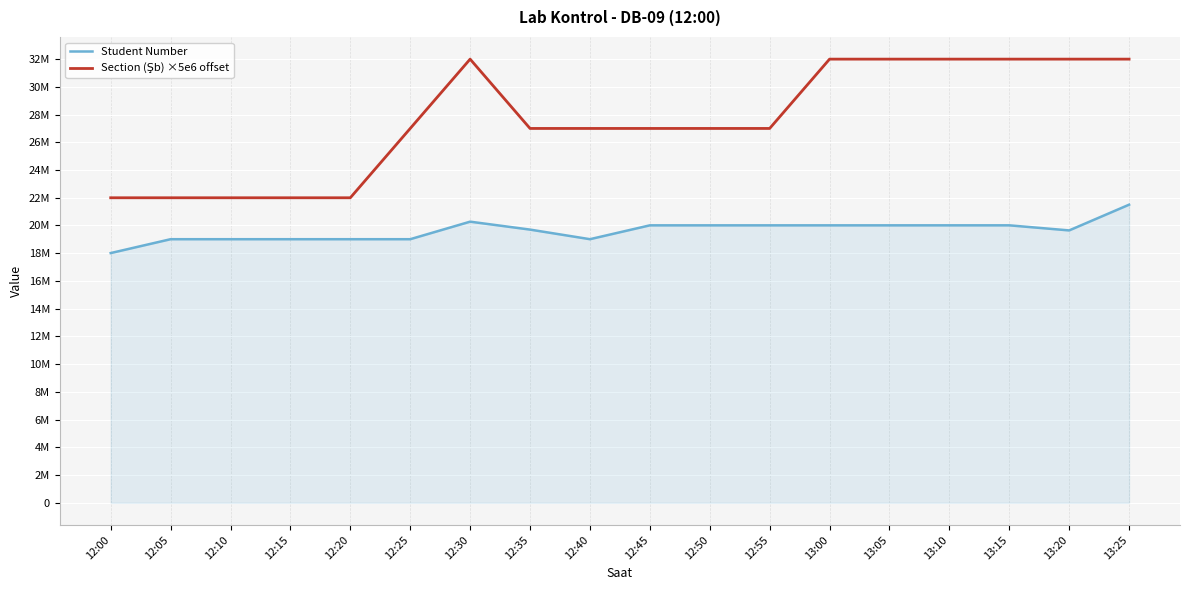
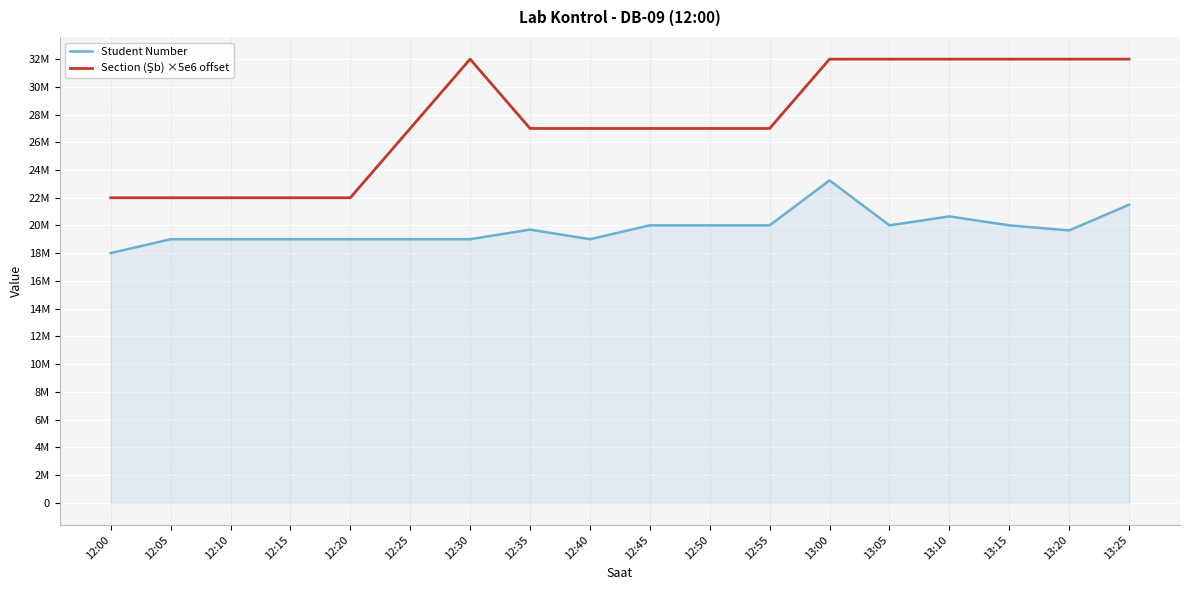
Student Number, 12:30: 20300000 -> 19000000
Student Number, 13:00: 20000000 -> 23300000
Student Number, 13:10: 20000000 -> 20700000
